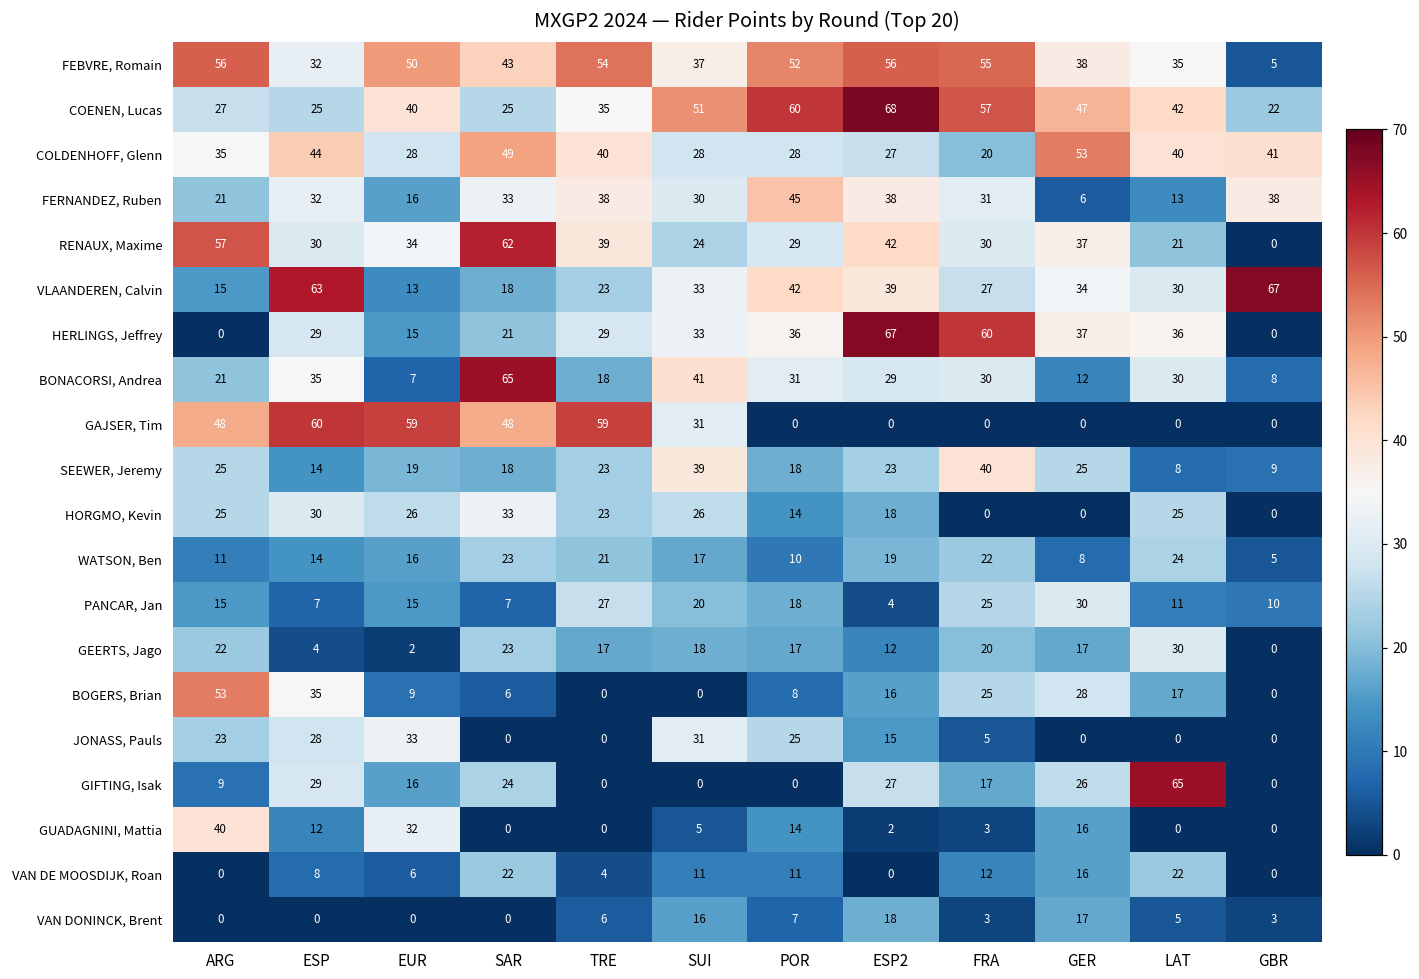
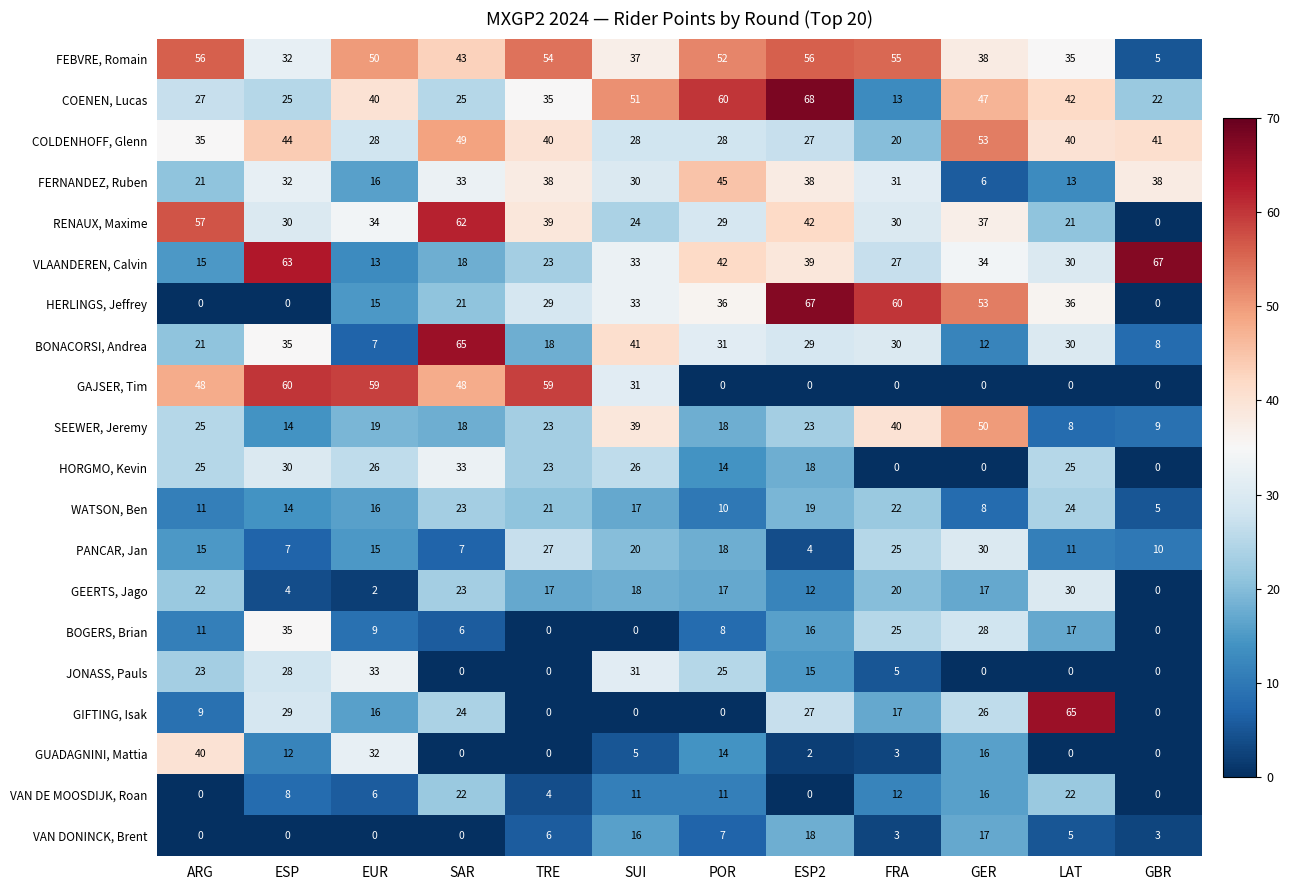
COENEN, Lucas, FRA: 57 -> 13
HERLINGS, Jeffrey, ESP: 29 -> 0
HERLINGS, Jeffrey, GER: 37 -> 53
SEEWER, Jeremy, GER: 25 -> 50
BOGERS, Brian, ARG: 53 -> 11
